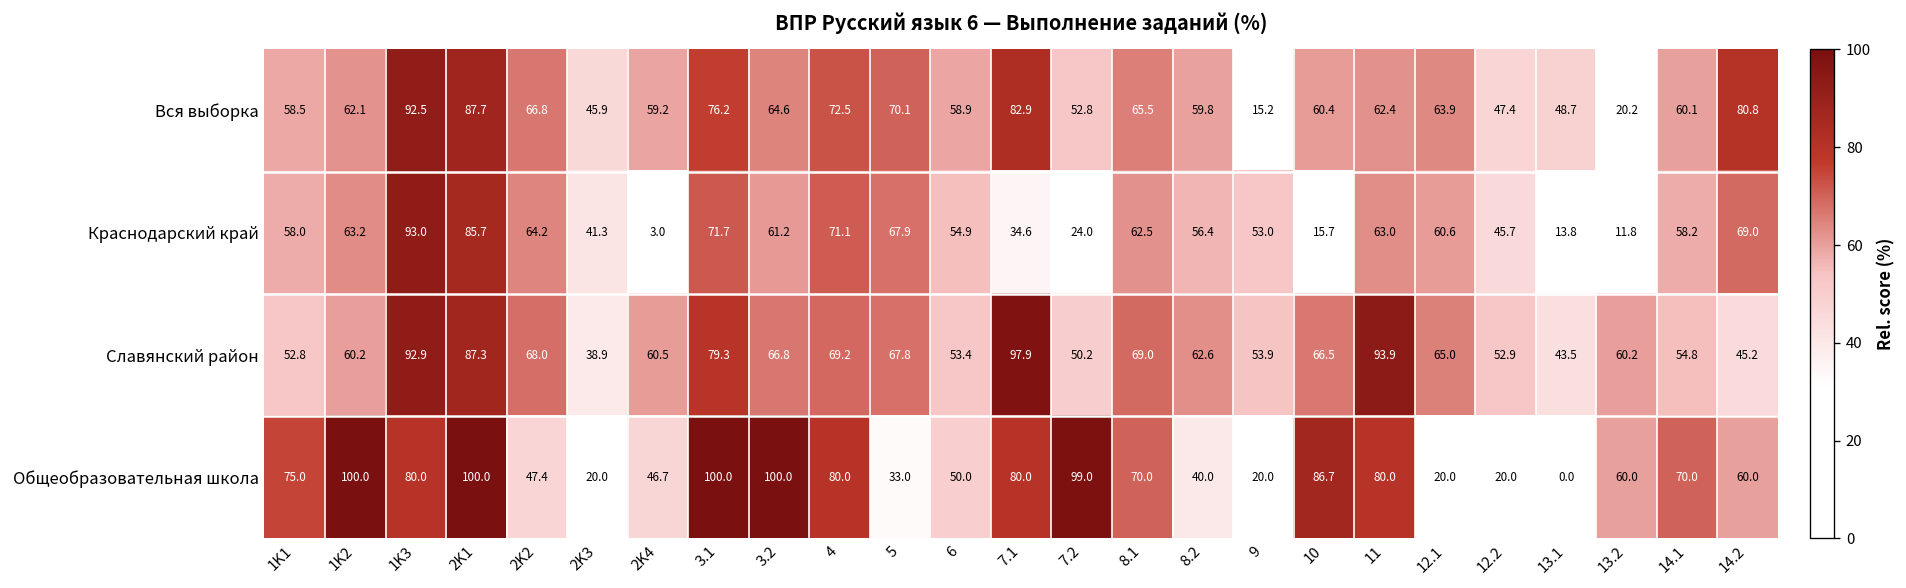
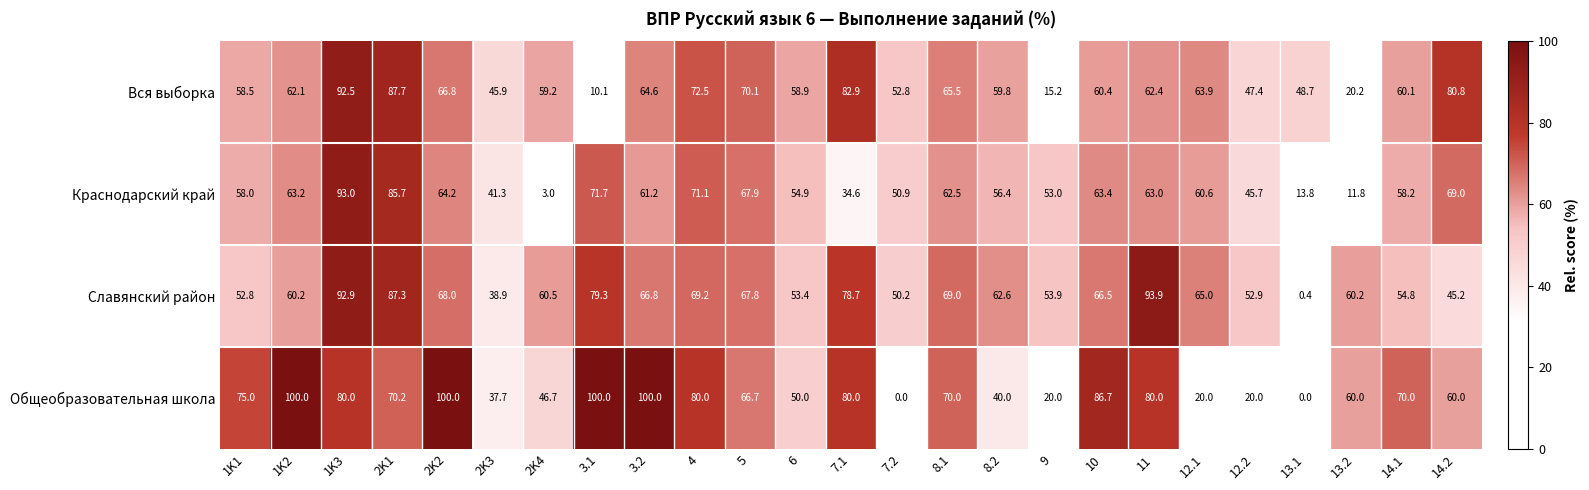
Вся выборка, 3.1: 76.2 -> 10.1
Краснодарский край, 7.2: 24.0 -> 50.9
Краснодарский край, 10: 15.7 -> 63.4
Славянский район, 7.1: 97.9 -> 78.7
Славянский район, 13.1: 43.5 -> 0.4
Общеобразовательная школа, 2K1: 100.0 -> 70.2
Общеобразовательная школа, 2K2: 47.4 -> 100.0
Общеобразовательная школа, 2K3: 20.0 -> 37.7
Общеобразовательная школа, 5: 33.0 -> 66.7
Общеобразовательная школа, 7.2: 99.0 -> 0.0
